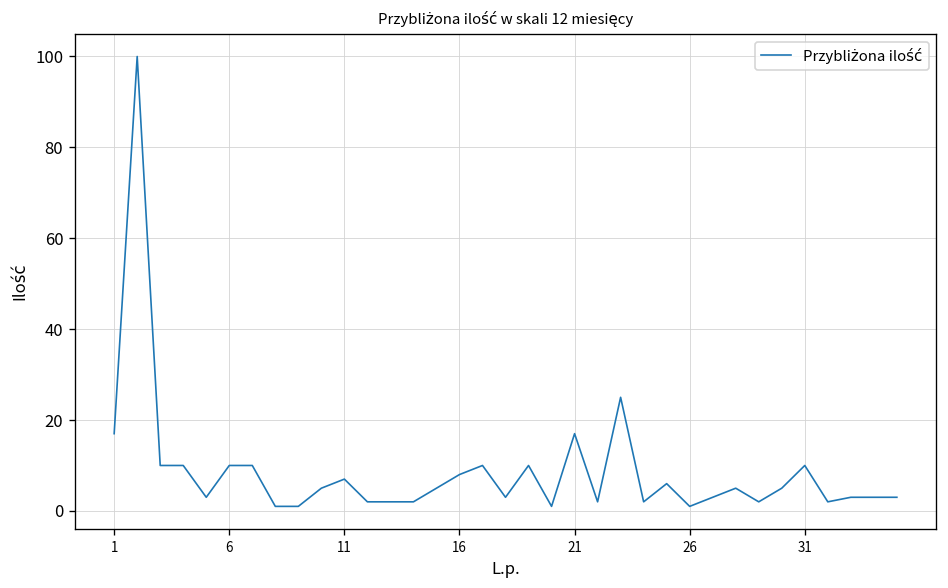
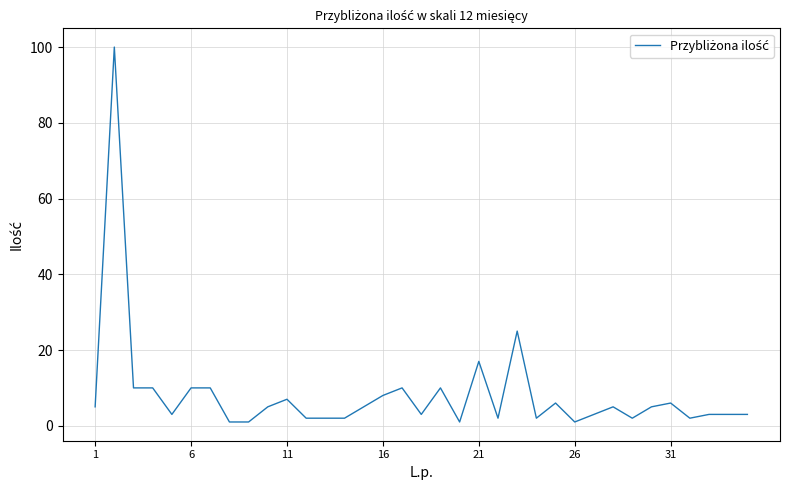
1: 17 -> 5
31: 10 -> 6
